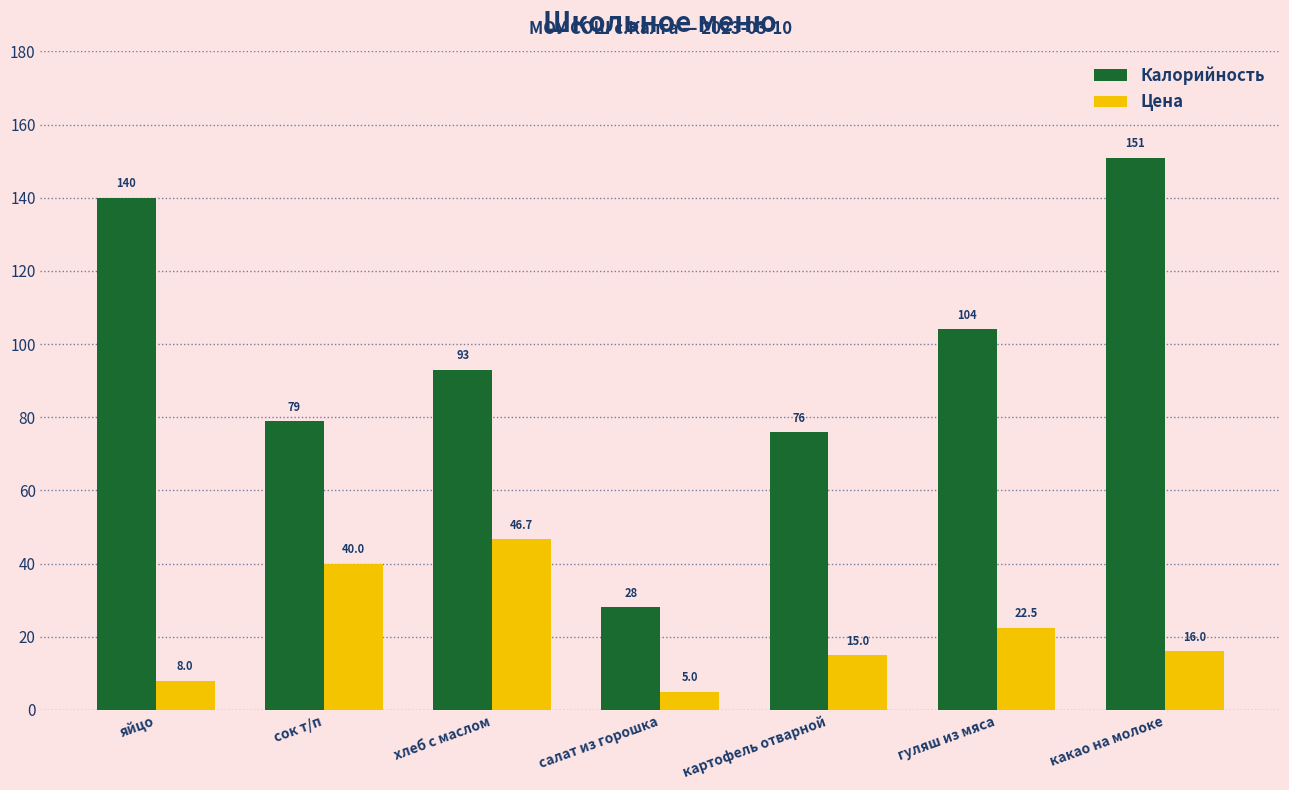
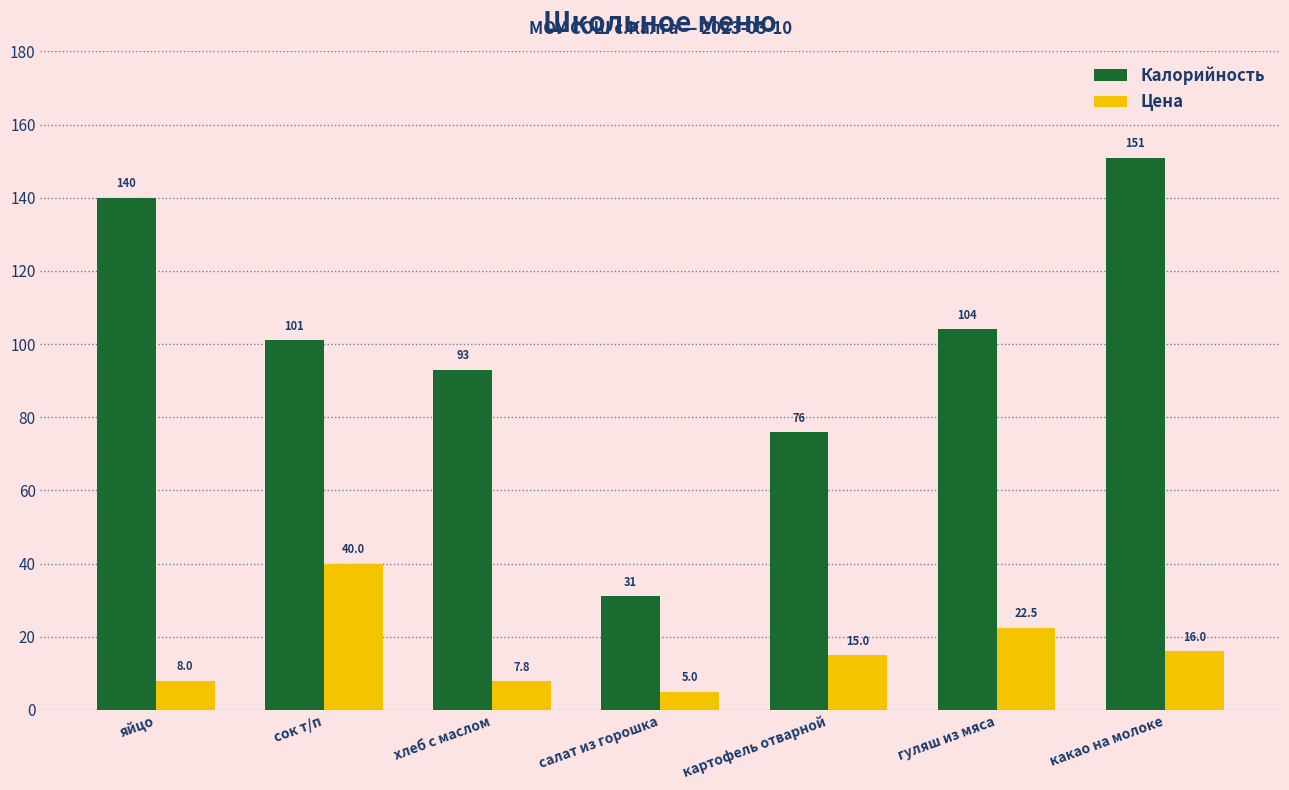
Калорийность, сок т/п: 79 -> 101
Цена, хлеб с маслом: 46.7 -> 7.8
Калорийность, салат из горошка: 28 -> 31
